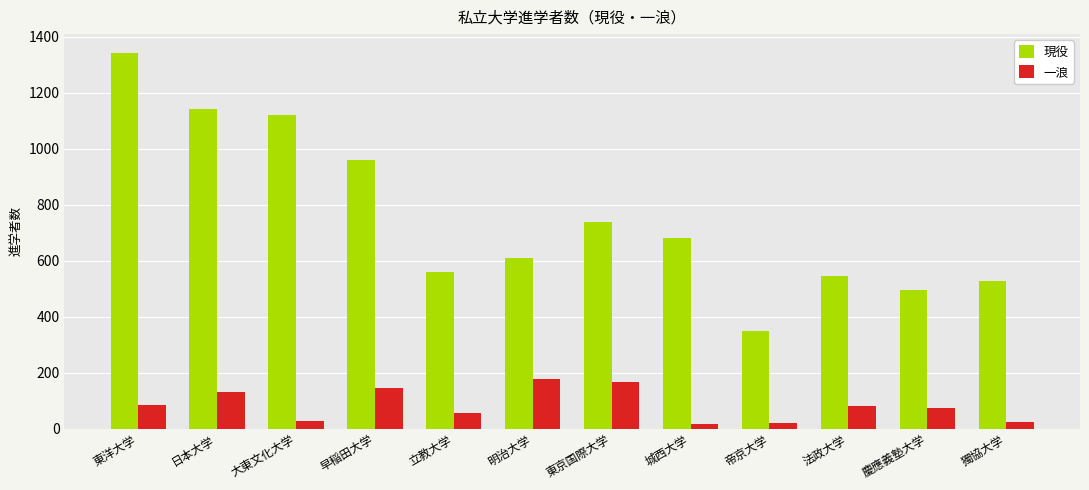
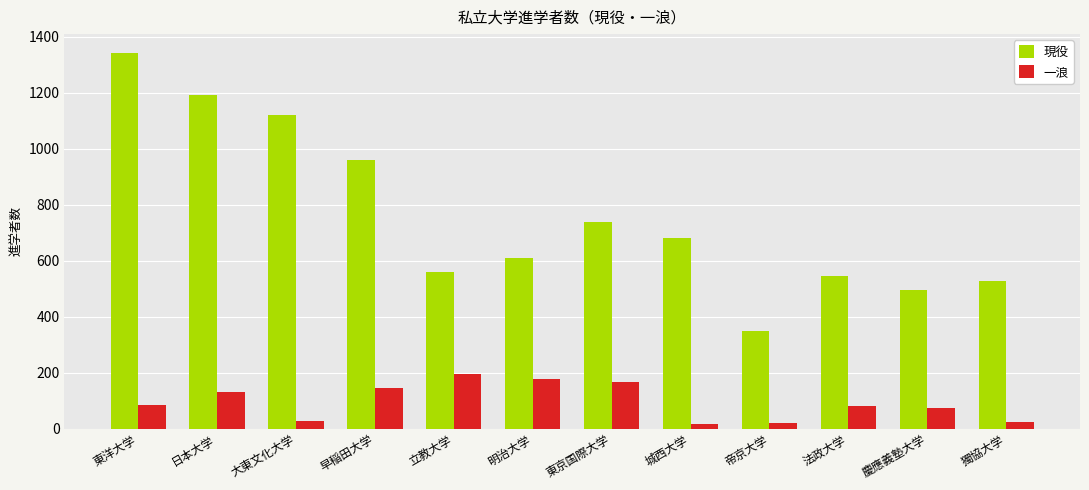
現役, 日本大学: 1140 -> 1190
一浪, 立教大学: 60 -> 190
